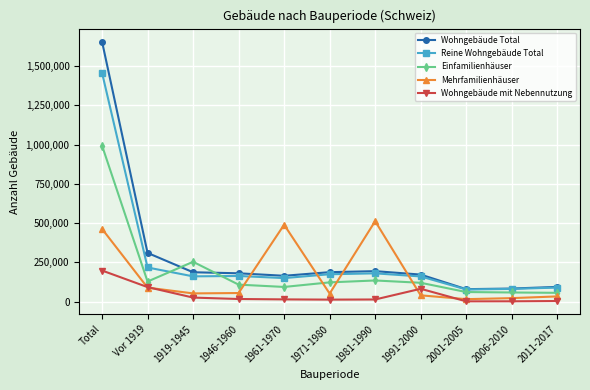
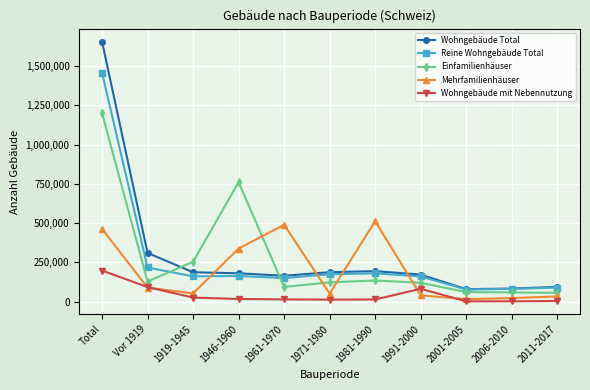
Einfamilienhäuser, Total: 990,000 -> 1,200,000
Einfamilienhäuser, 1946-1960: 110,000 -> 760,000
Mehrfamilienhäuser, 1946-1960: 60,000 -> 340,000
